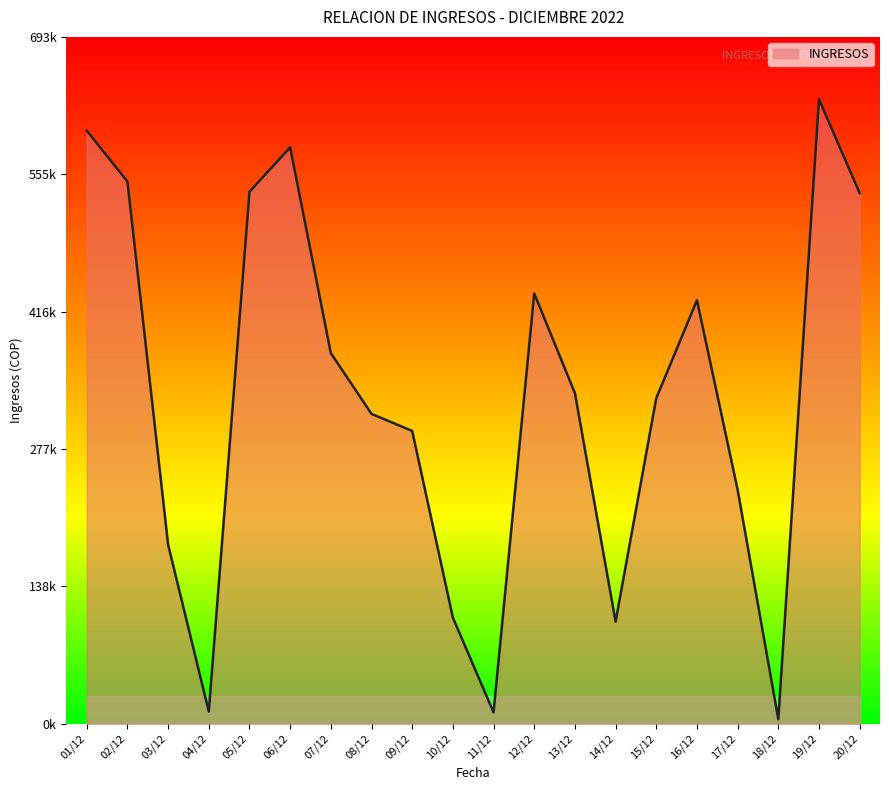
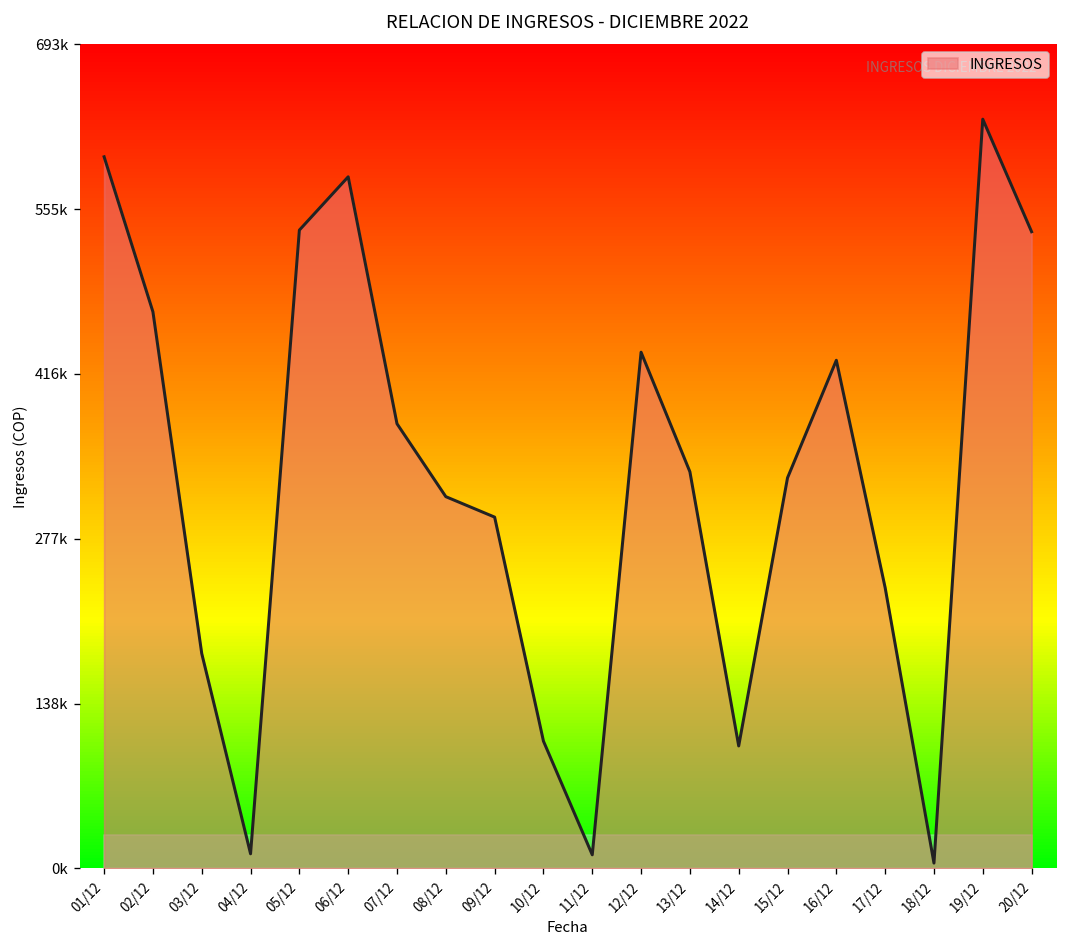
INGRESOS, 02/12: 550000 -> 470000
